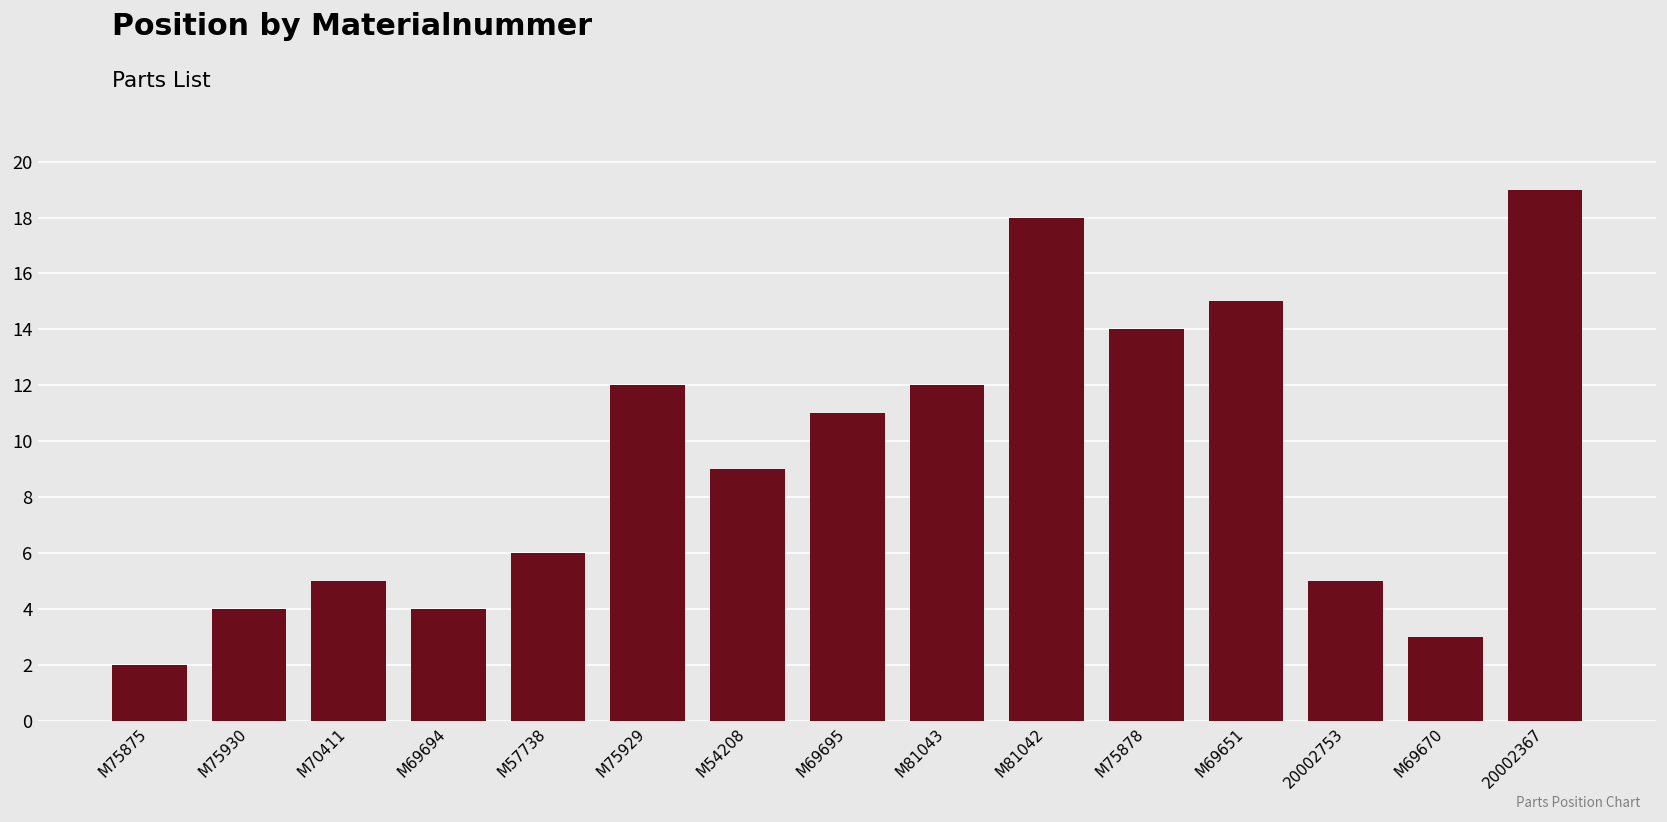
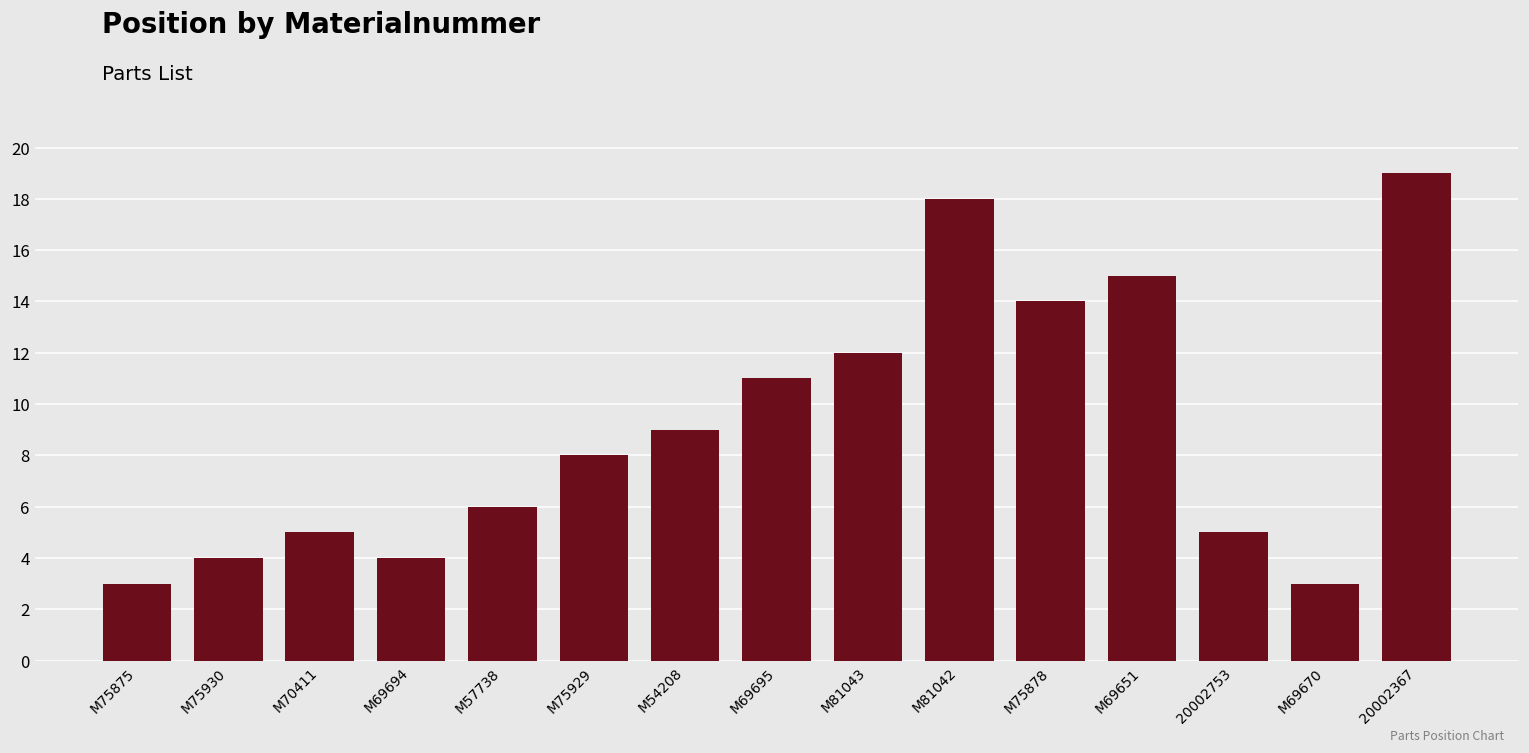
M75875: 2 -> 3
M75929: 12 -> 8
